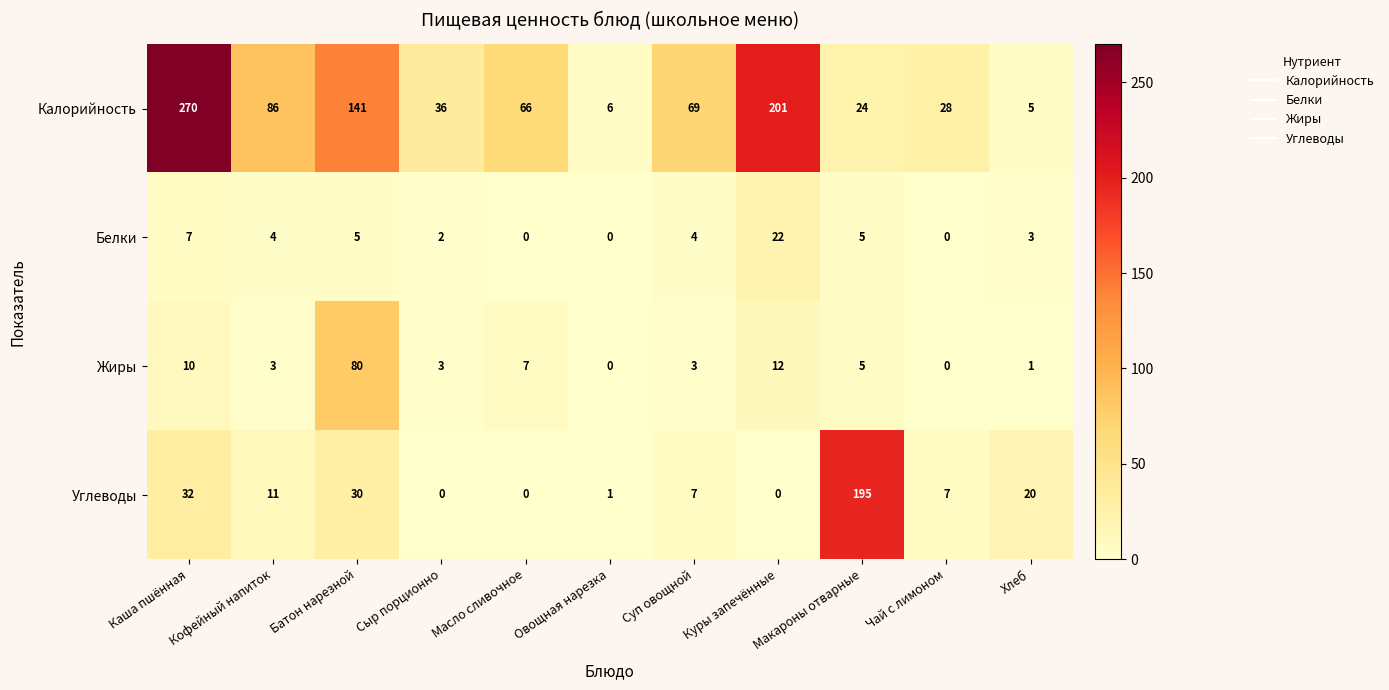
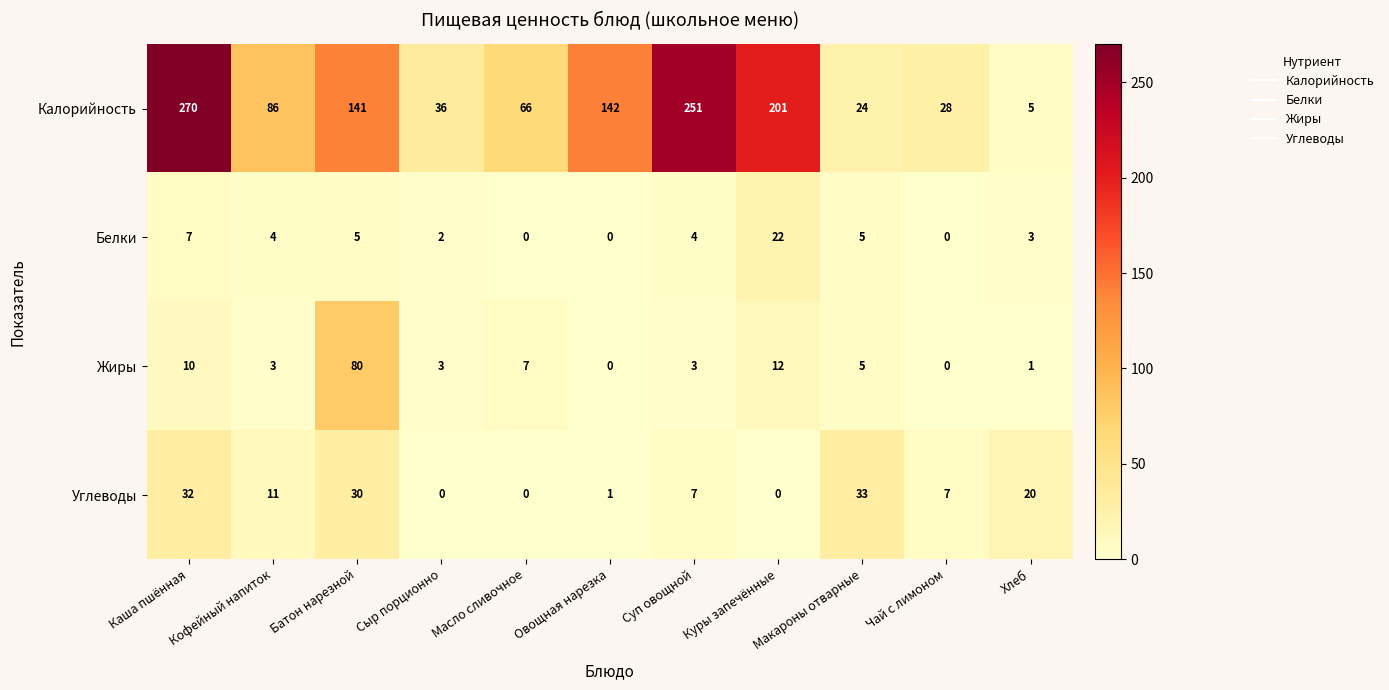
Калорийность, Овощная нарезка: 6 -> 142
Калорийность, Суп овощной: 69 -> 251
Углеводы, Макароны отварные: 195 -> 33
